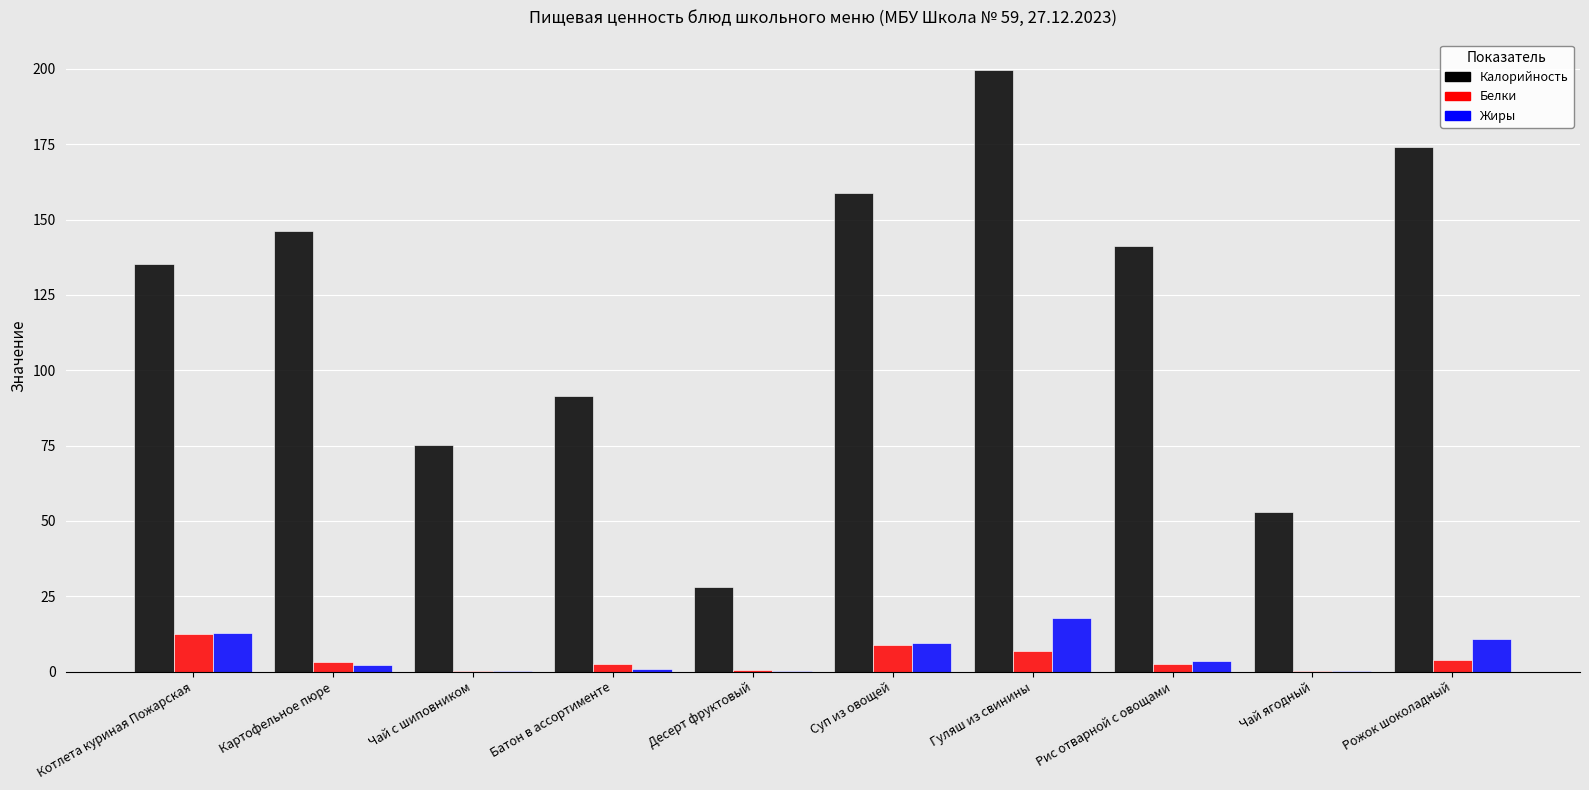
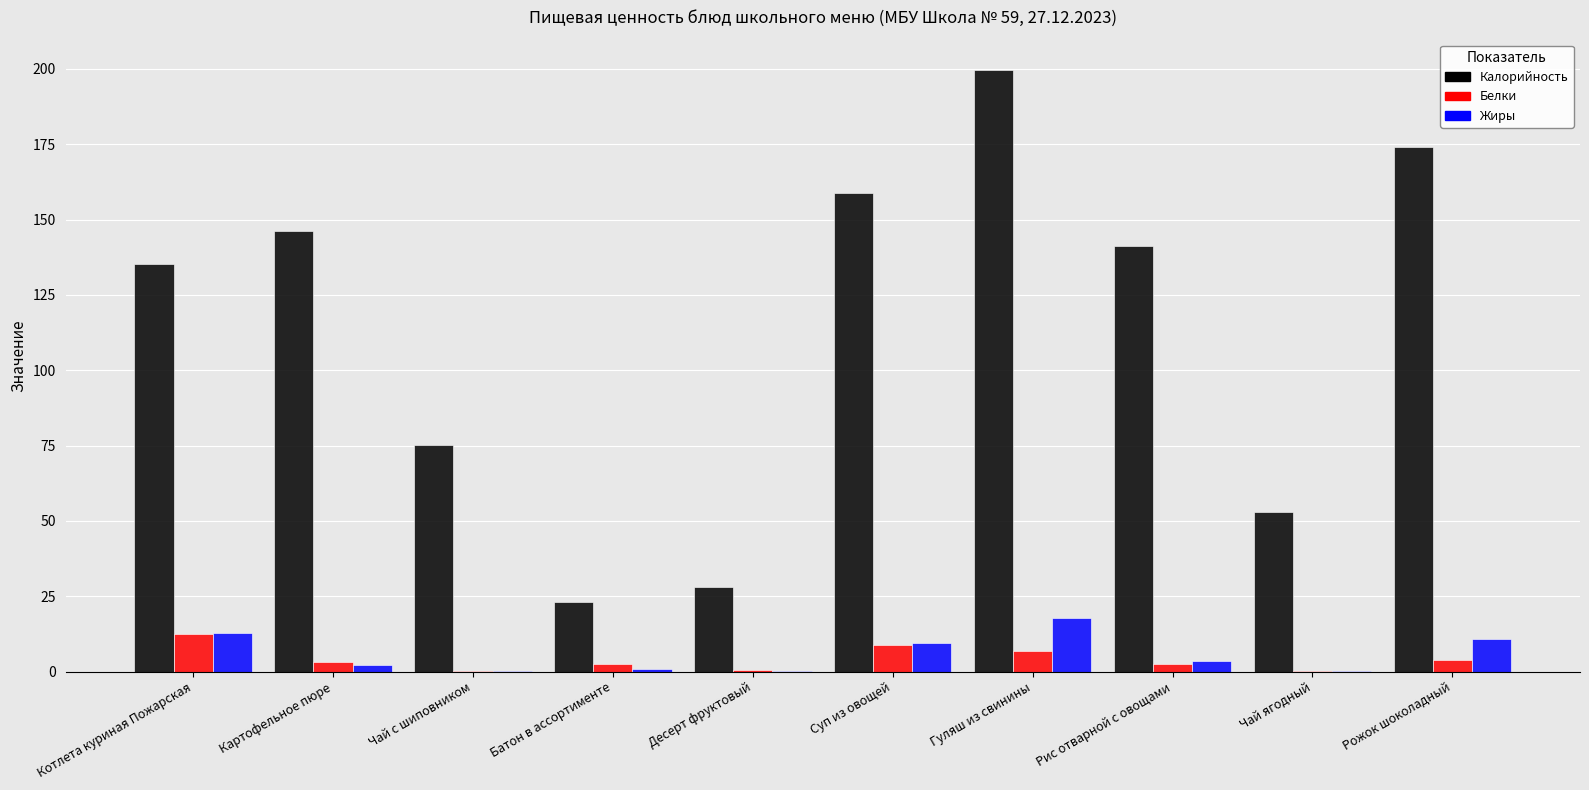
Калорийность, Батон в ассортименте: 92 -> 23
